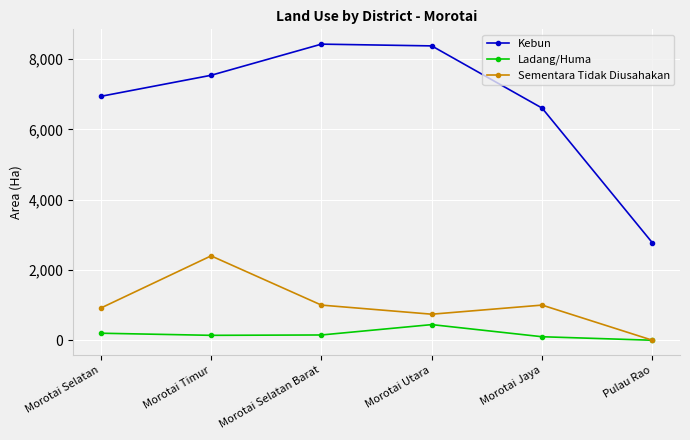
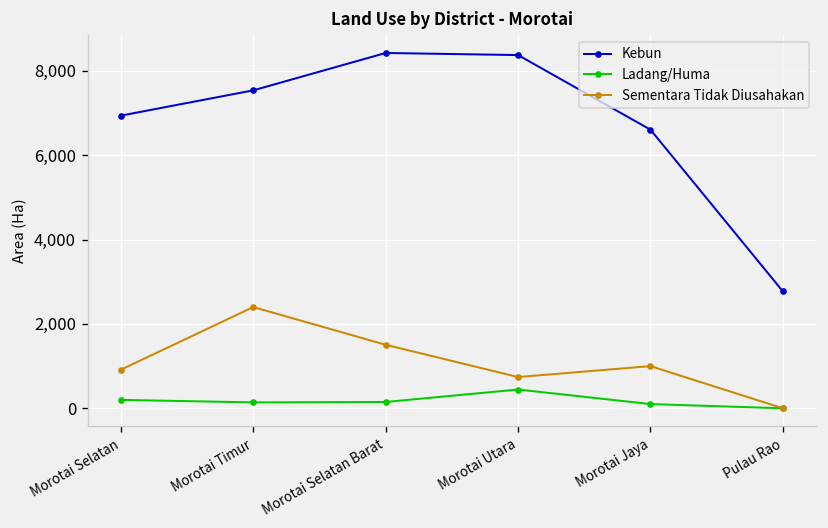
Sementara Tidak Diusahakan, Morotai Selatan Barat: 1,000 -> 1,500
